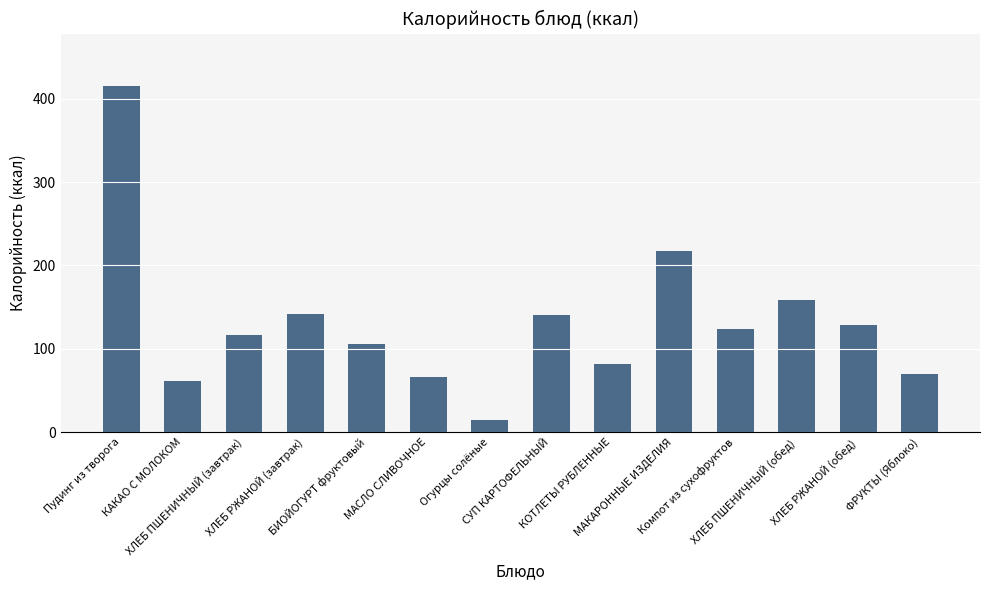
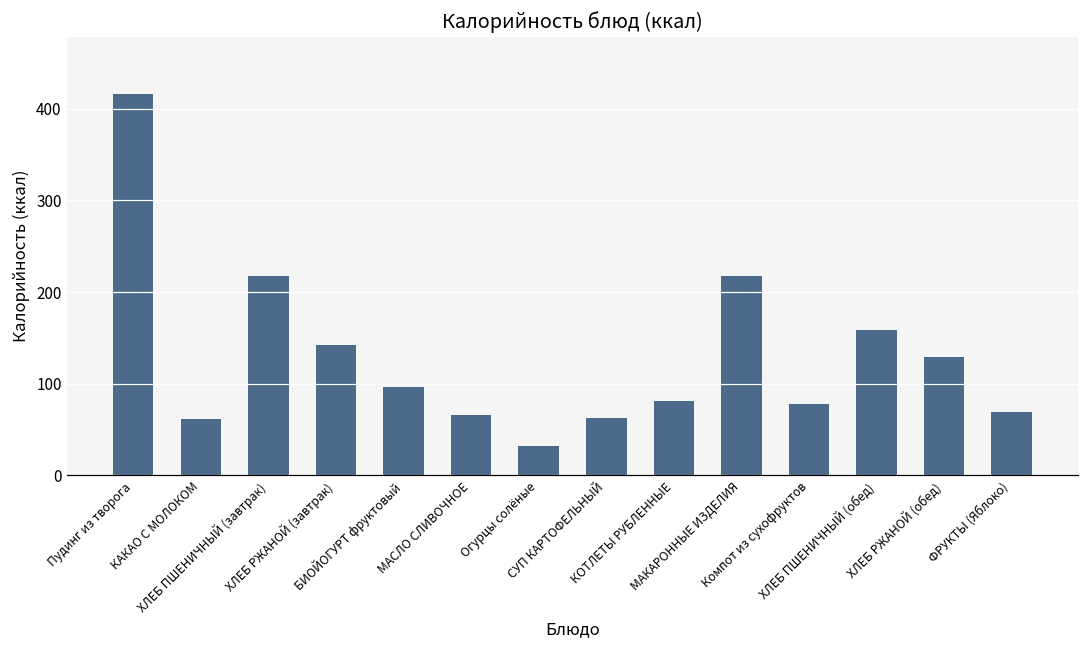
ХЛЕБ ПШЕНИЧНЫЙ (завтрак): 120 -> 220
БИОЙОГУРТ фруктовый: 110 -> 100
Огурцы солёные: 10 -> 30
СУП КАРТОФЕЛЬНЫЙ: 140 -> 60
Компот из сухофруктов: 120 -> 80
